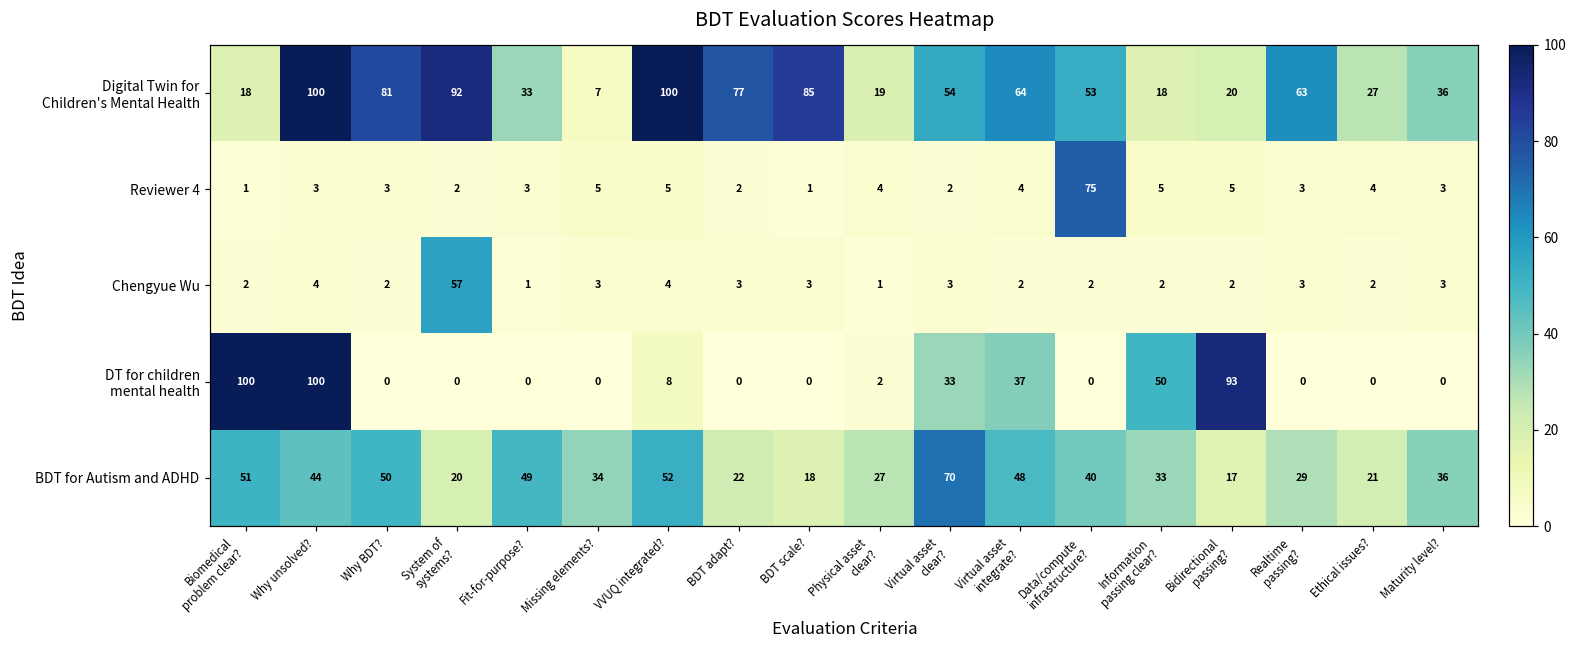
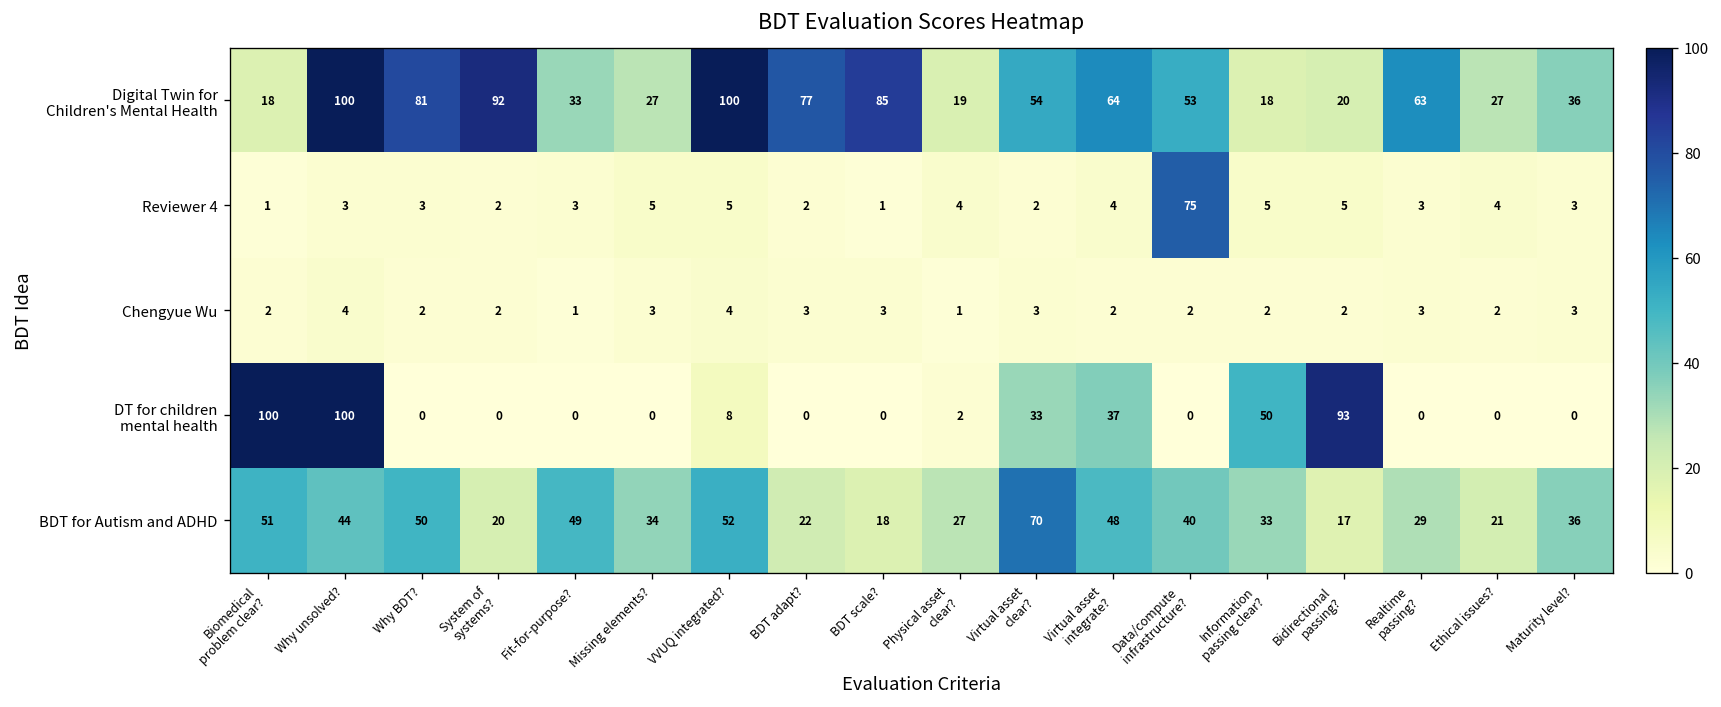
Digital Twin for Children's Mental Health, Missing elements?: 7 -> 27
Chengyue Wu, System of systems?: 57 -> 2
